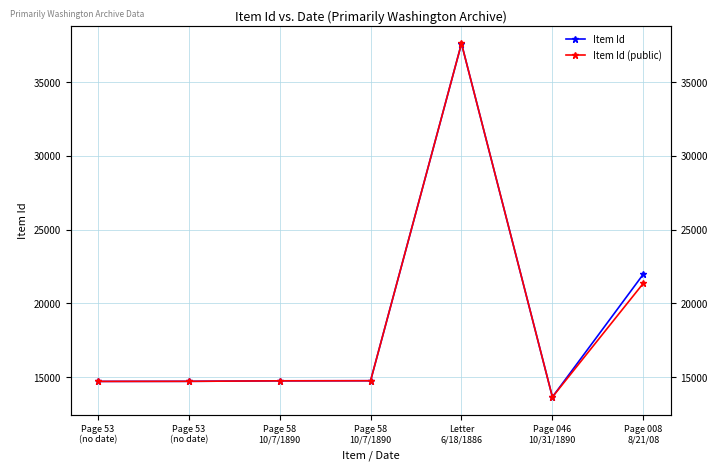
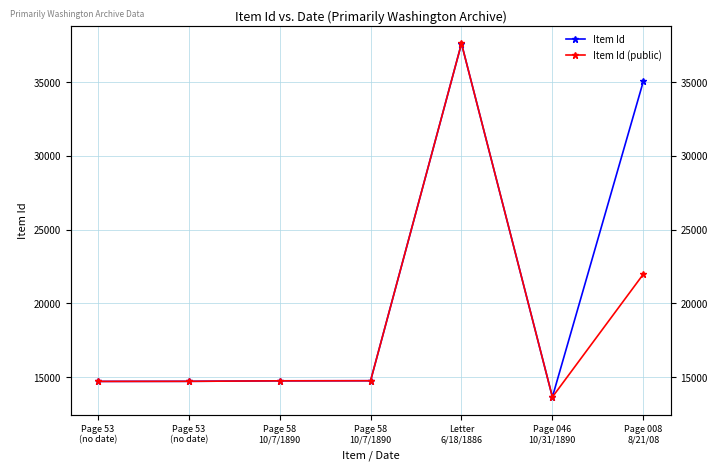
Item Id, Page 008 8/21/08: 22000 -> 35000
Item Id (public), Page 008 8/21/08: 21400 -> 22000
